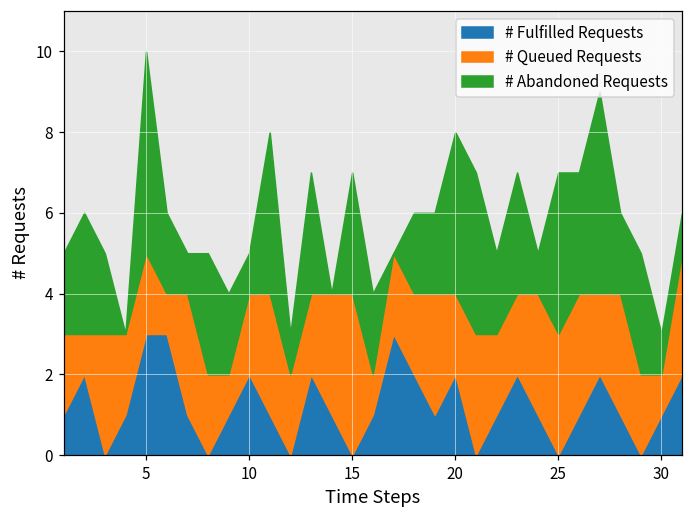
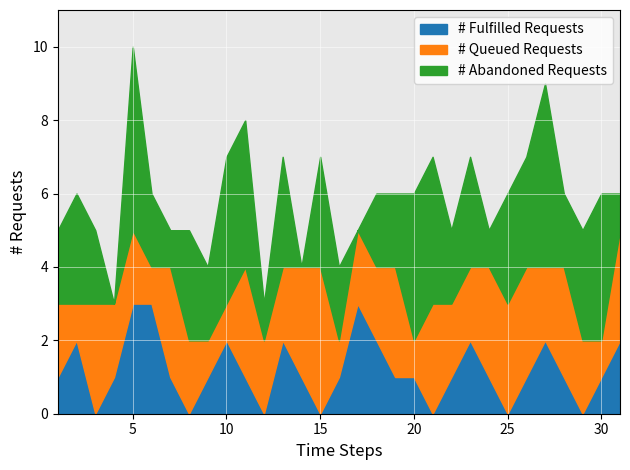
# Queued Requests, 10: 2 -> 1
# Abandoned Requests, 10: 1 -> 4
# Fulfilled Requests, 20: 2 -> 1
# Queued Requests, 20: 2 -> 1
# Abandoned Requests, 25: 4 -> 3
# Abandoned Requests, 30: 1 -> 4
